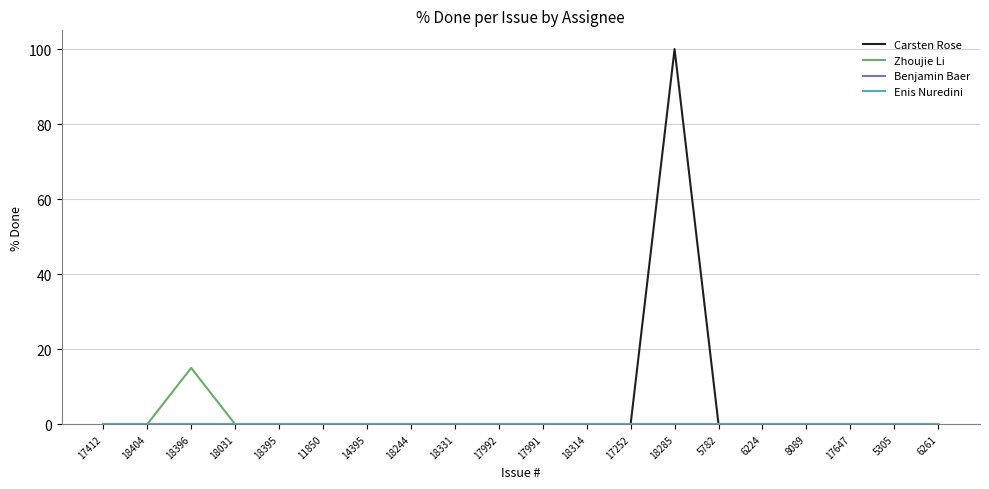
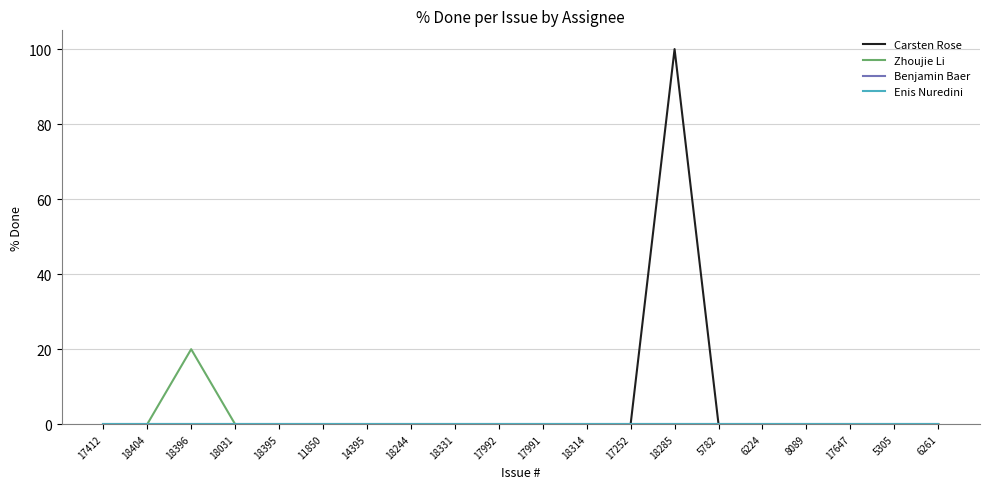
Zhoujie Li, 18396: 15 -> 20
